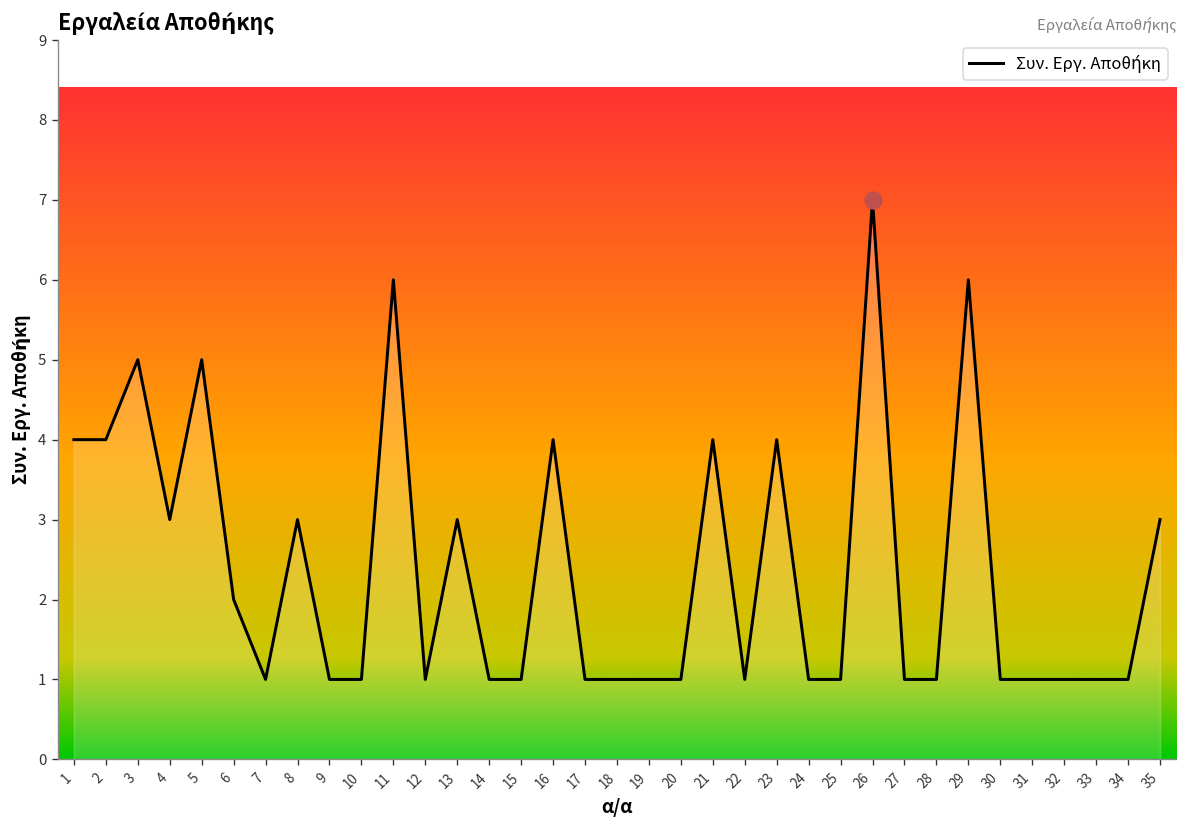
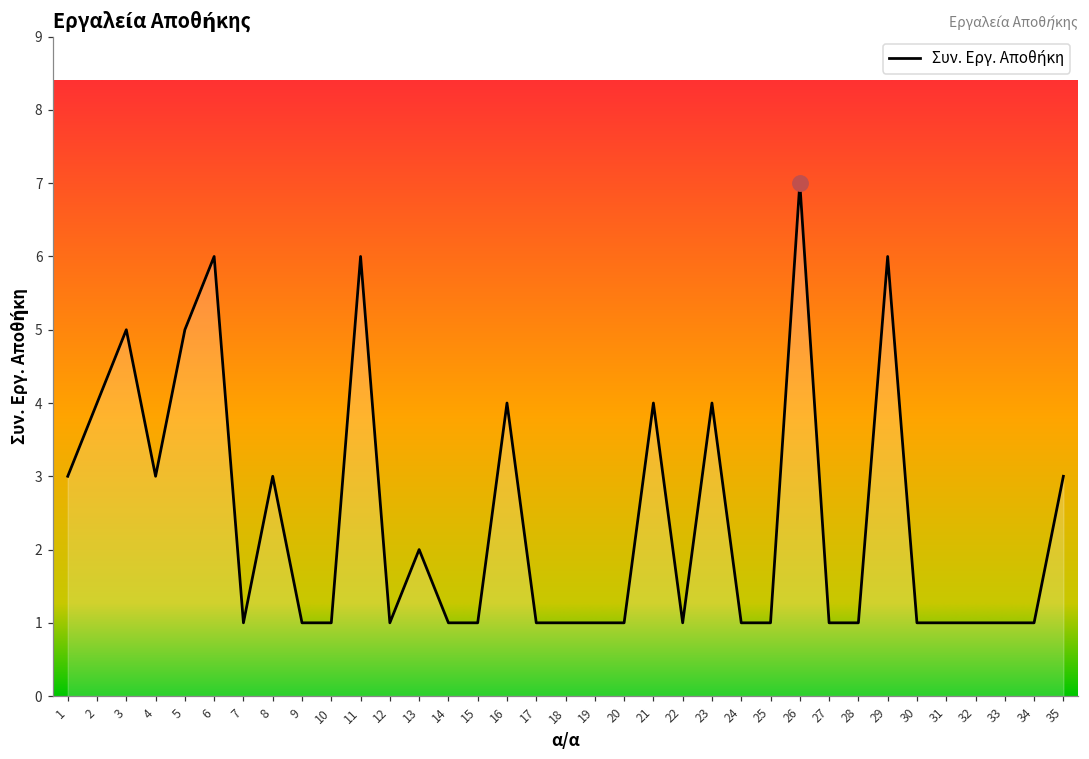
Συν. Εργ. Αποθήκη, 1: 4 -> 3
Συν. Εργ. Αποθήκη, 6: 2 -> 6
Συν. Εργ. Αποθήκη, 13: 3 -> 2
